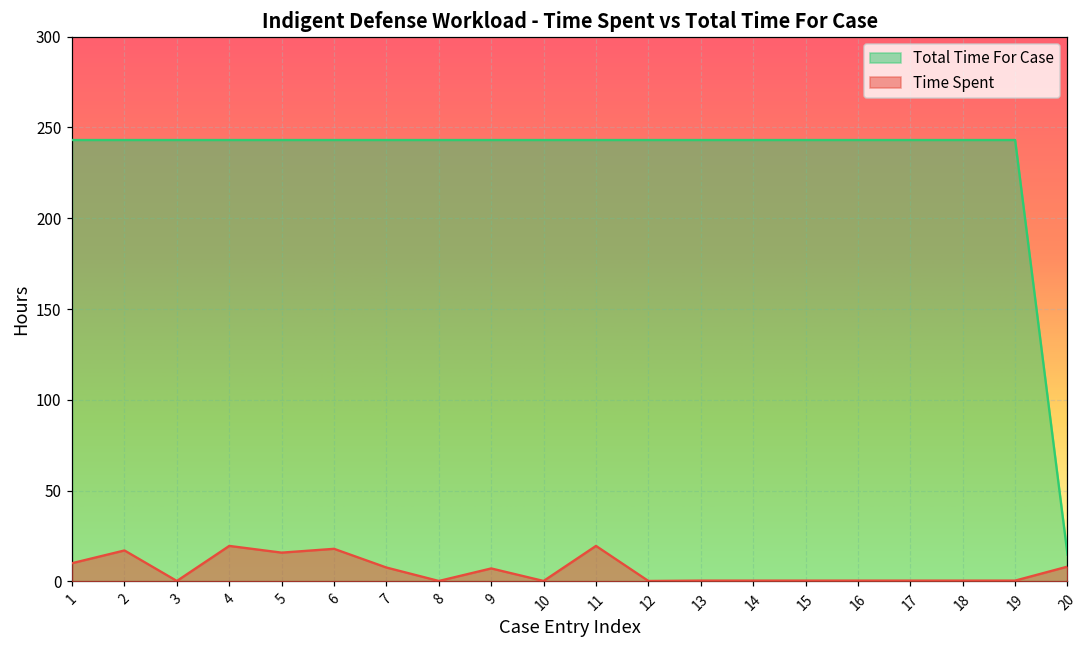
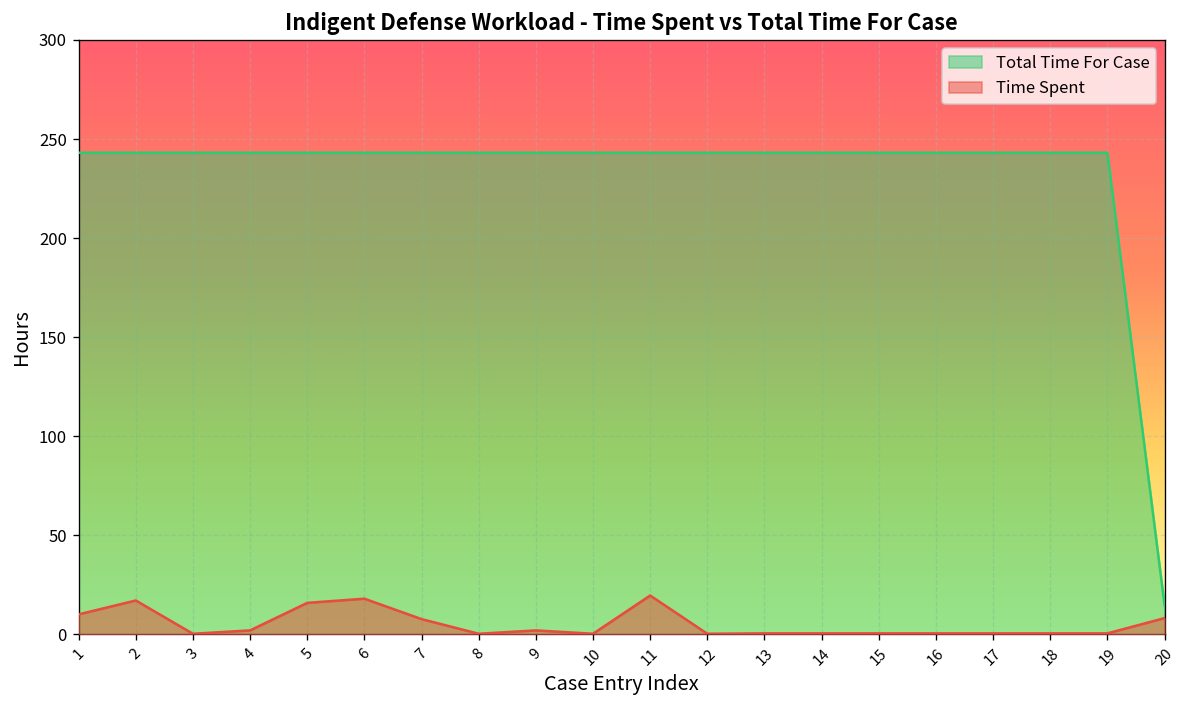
Time Spent, 4: 20 -> 2
Time Spent, 9: 7 -> 2
